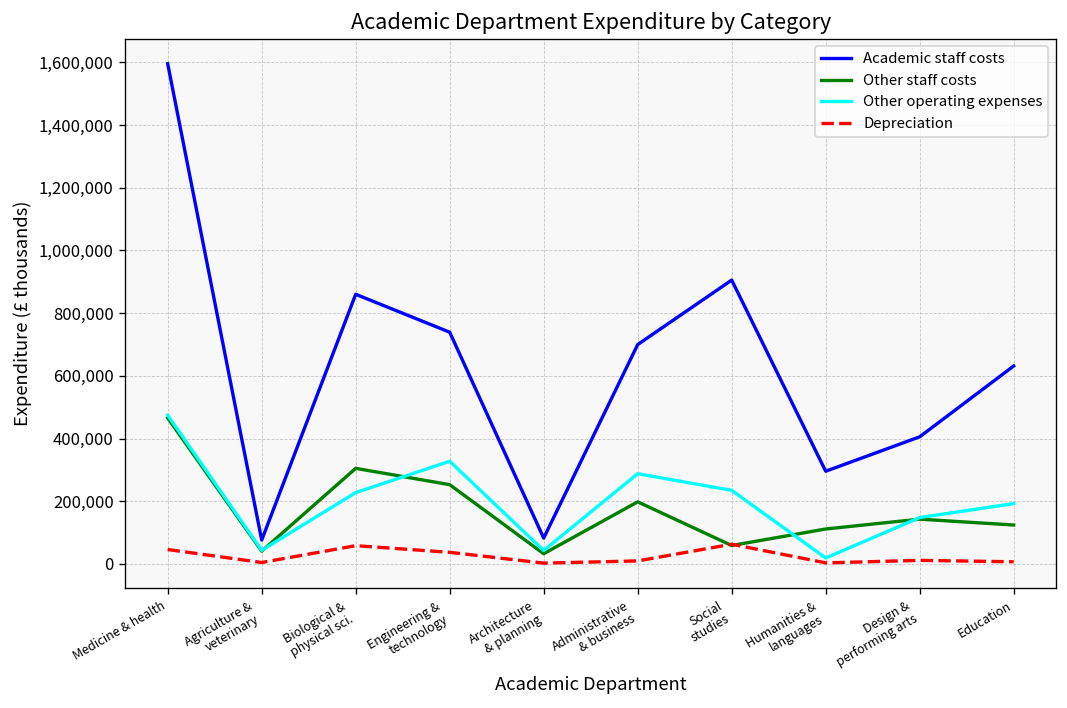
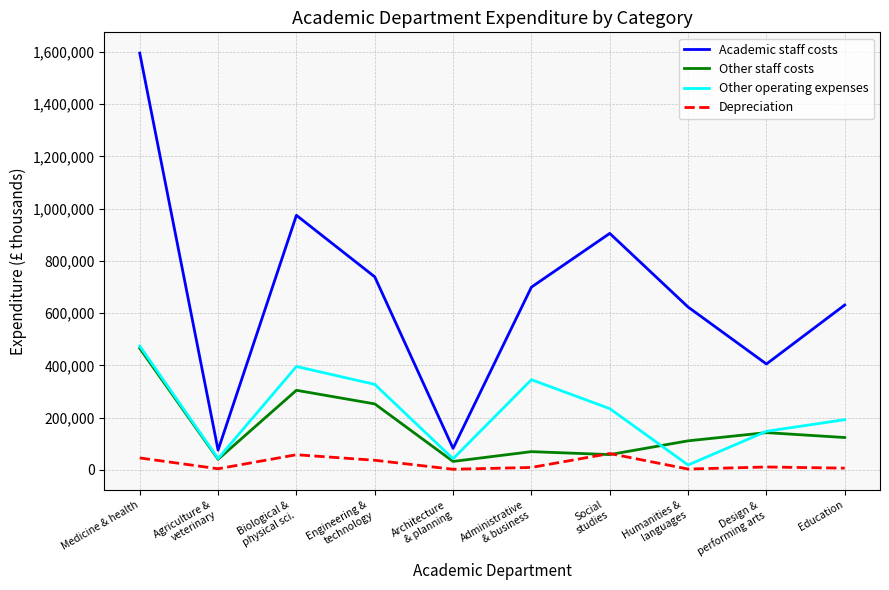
Academic staff costs, Biological & physical sci.: 860,000 -> 970,000
Other operating expenses, Biological & physical sci.: 230,000 -> 400,000
Other staff costs, Administrative & business: 200,000 -> 70,000
Other operating expenses, Administrative & business: 290,000 -> 350,000
Academic staff costs, Humanities & languages: 300,000 -> 620,000
